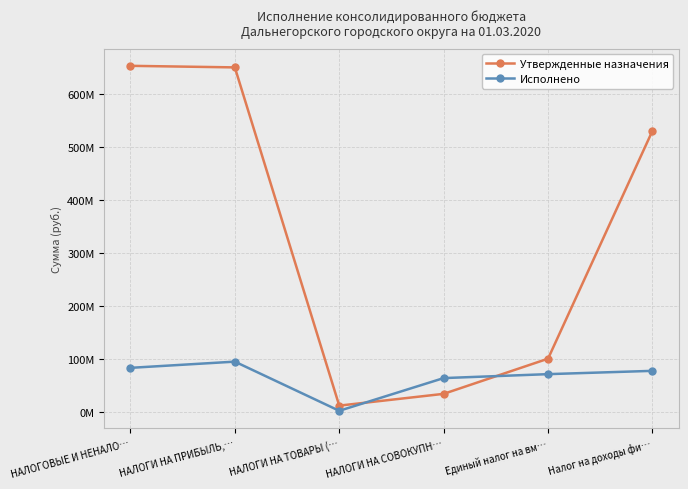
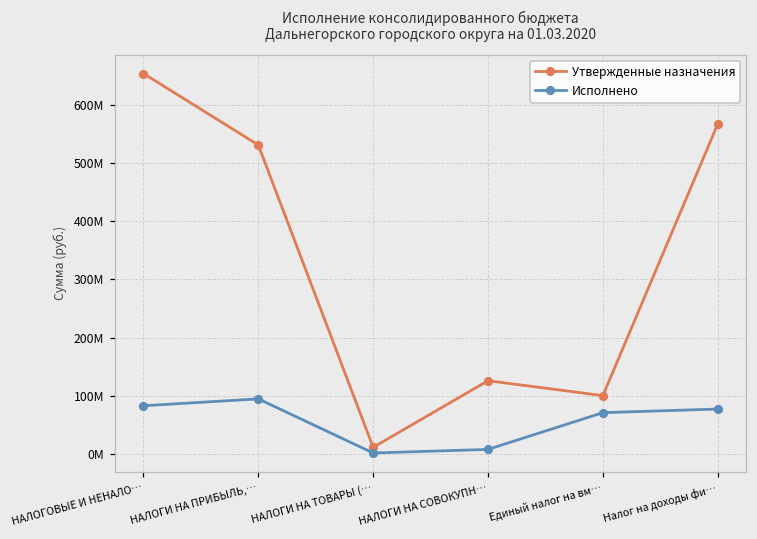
Утвержденные назначения, НАЛОГИ НА ПРИБЫЛЬ,…: 650000000 -> 530000000
Утвержденные назначения, НАЛОГИ НА СОВОКУПН…: 30000000 -> 130000000
Исполнено, НАЛОГИ НА СОВОКУПН…: 60000000 -> 10000000
Утвержденные назначения, Налог на доходы фи…: 530000000 -> 570000000
